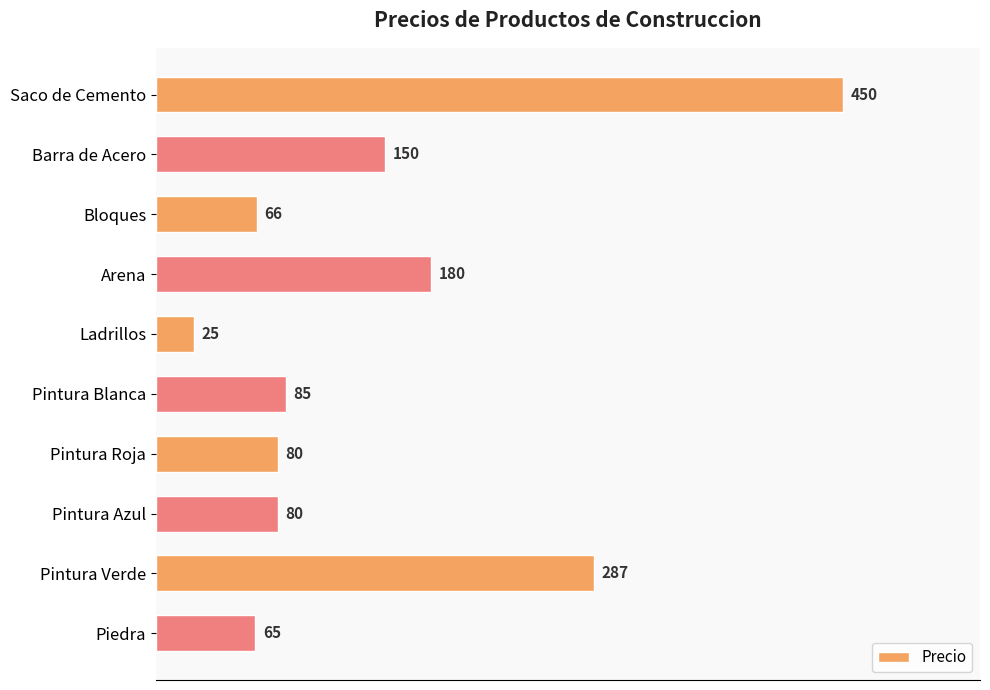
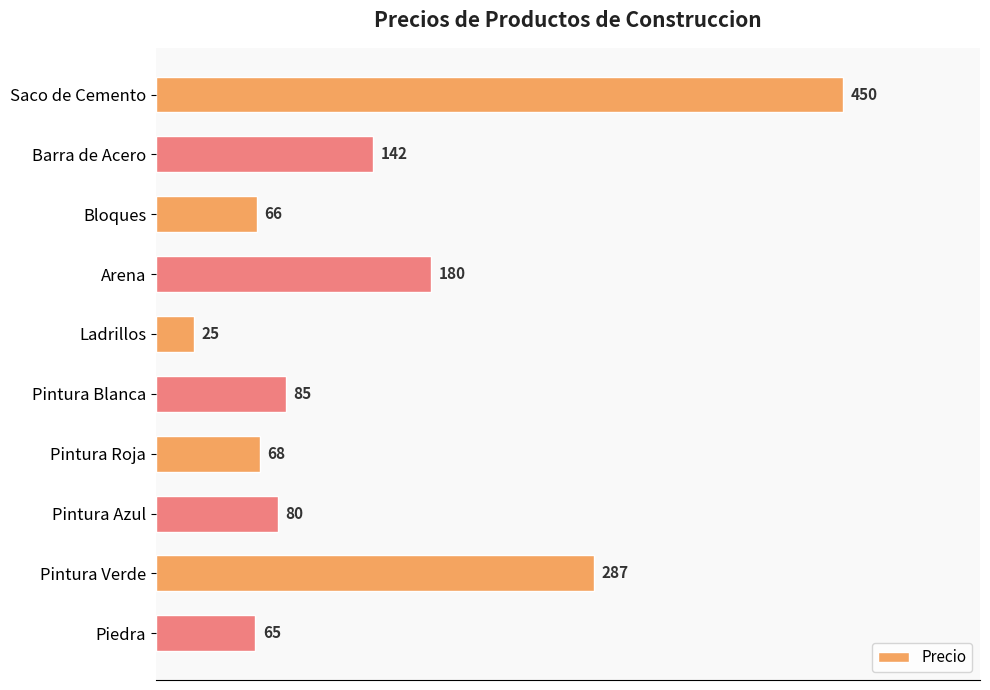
Barra de Acero: 150 -> 142
Pintura Roja: 80 -> 68
